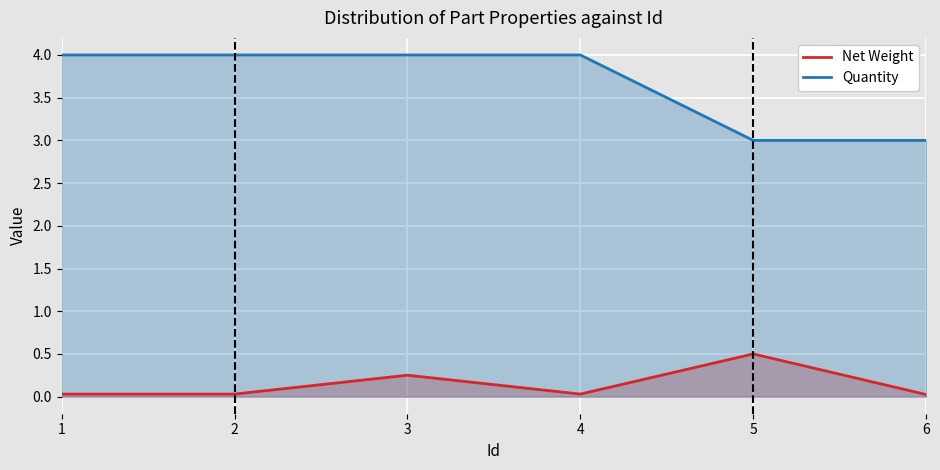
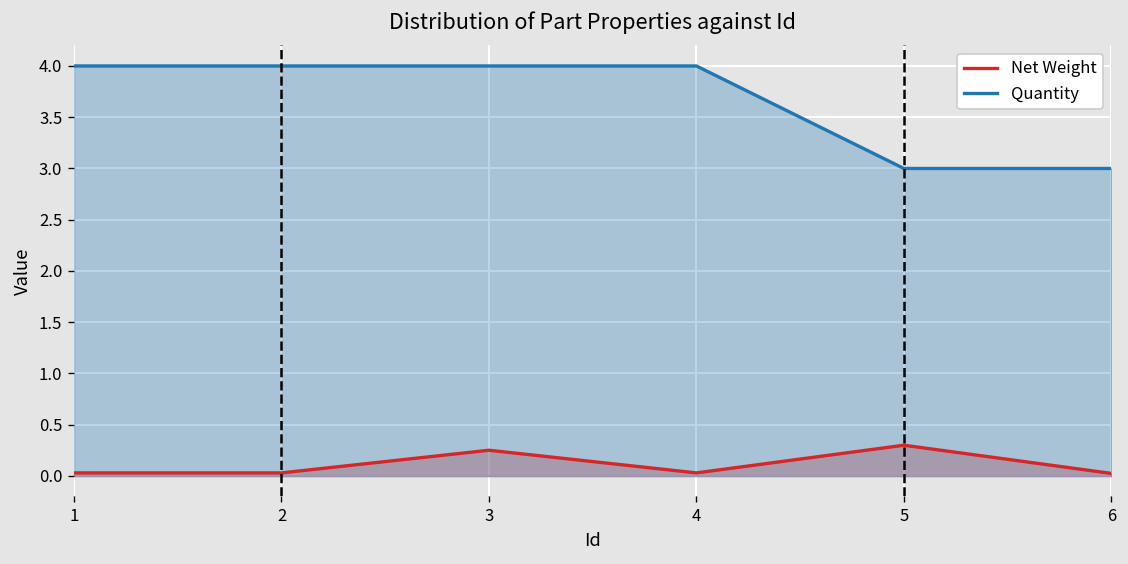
Net Weight, 5: 0.5 -> 0.3
